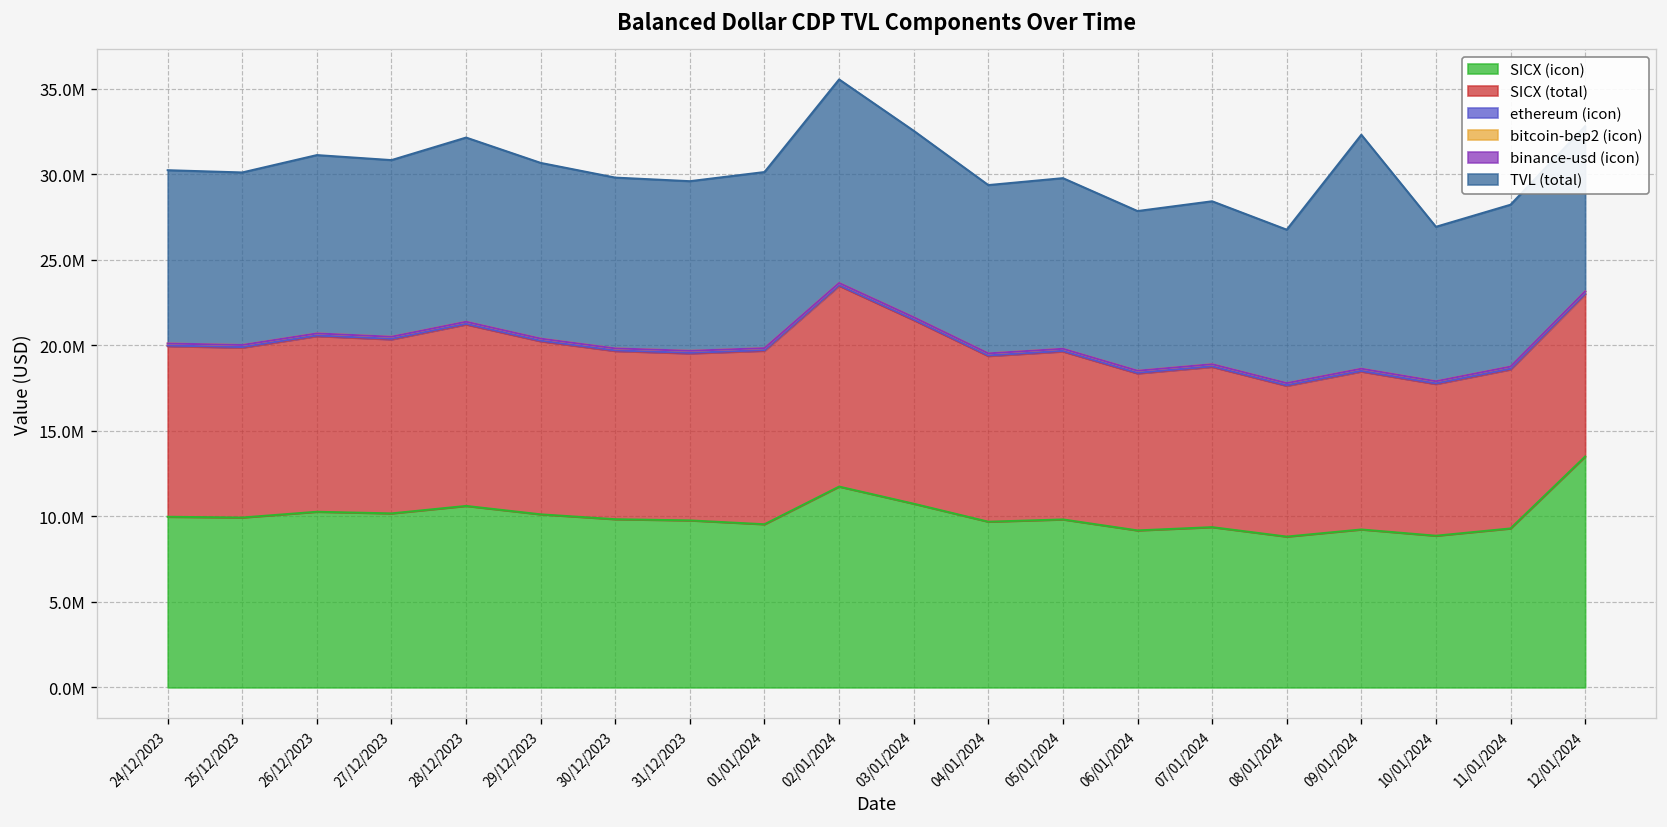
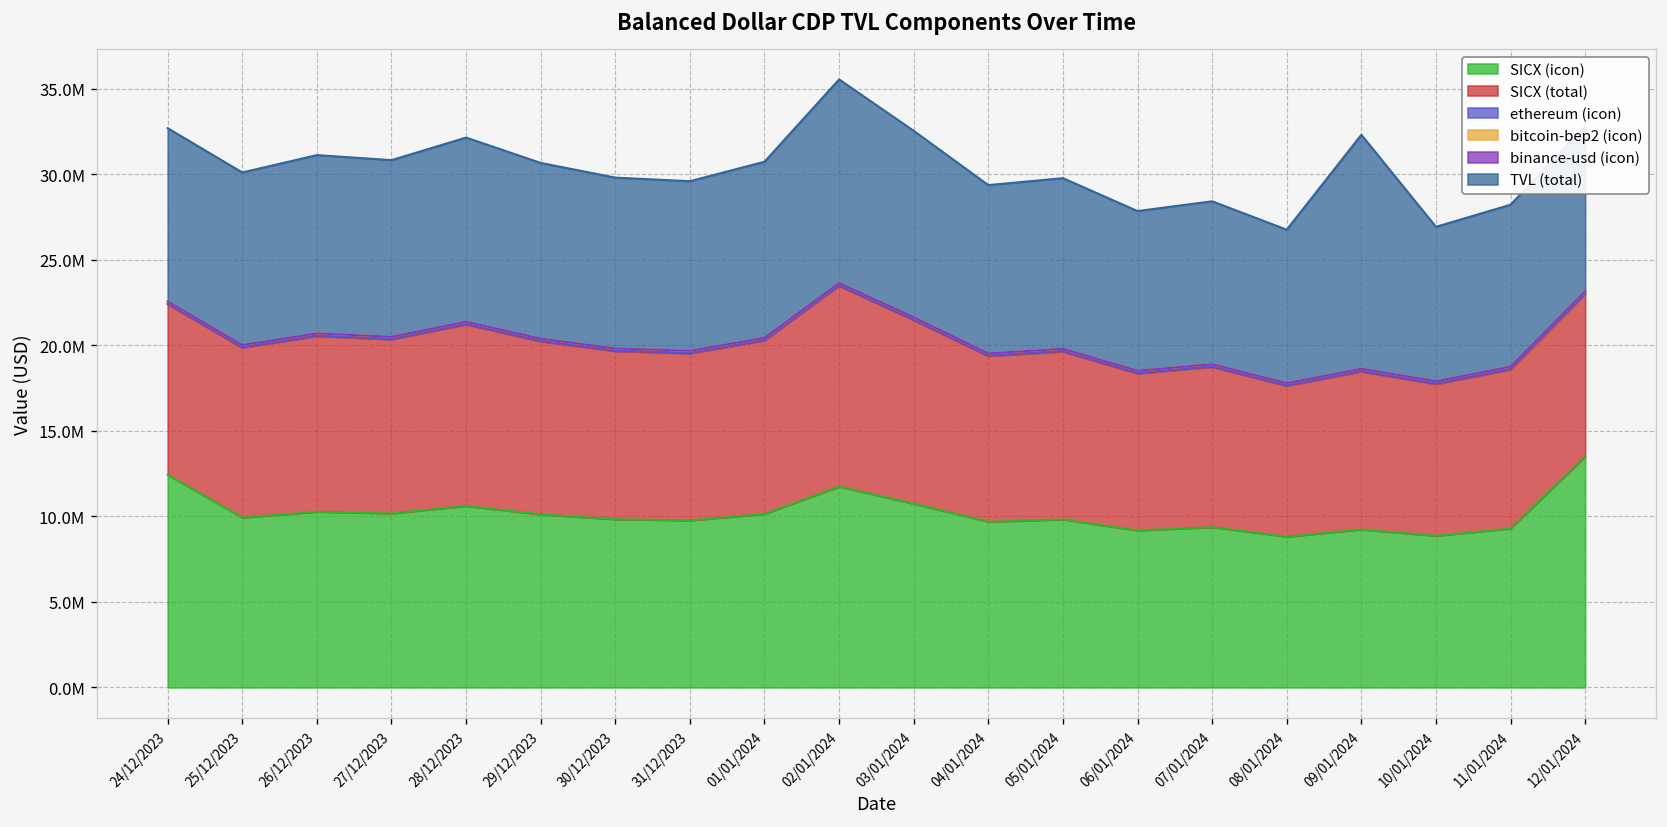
SICX (icon), 24/12/2023: 10000000 -> 12400000
SICX (icon), 01/01/2024: 9500000 -> 10100000
